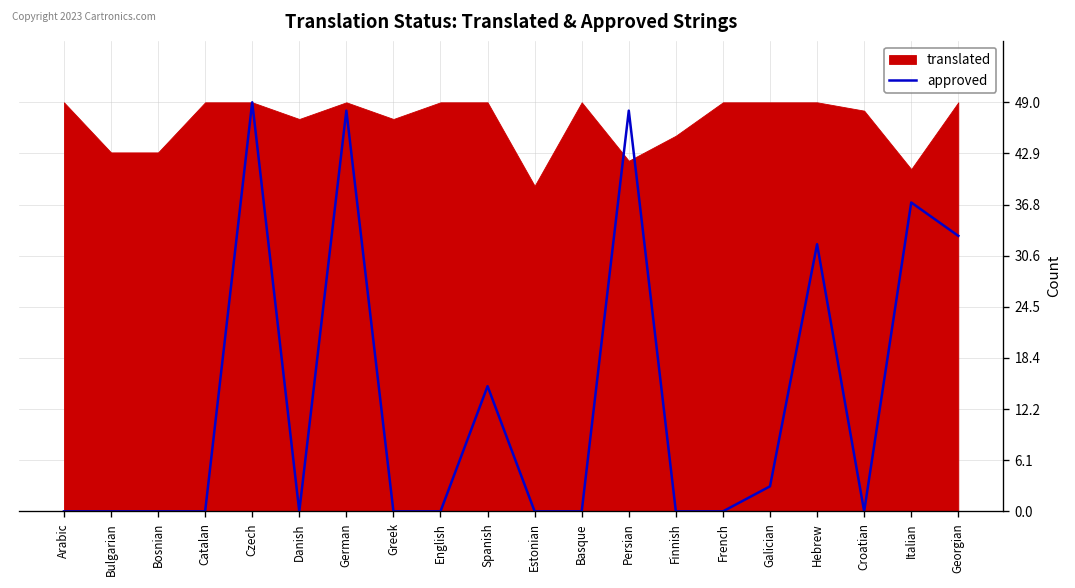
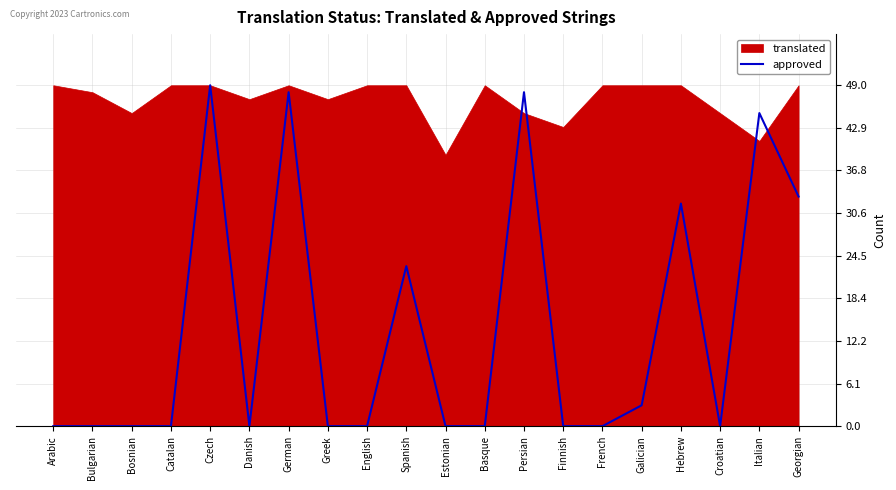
translated, Bulgarian: 43 -> 48
translated, Bosnian: 43 -> 45
approved, Spanish: 15 -> 23
translated, Persian: 42 -> 45
translated, Finnish: 45 -> 43
translated, Croatian: 48 -> 45
approved, Italian: 37 -> 45
